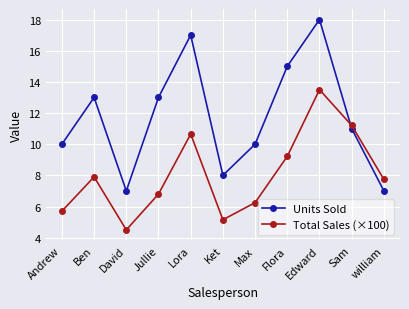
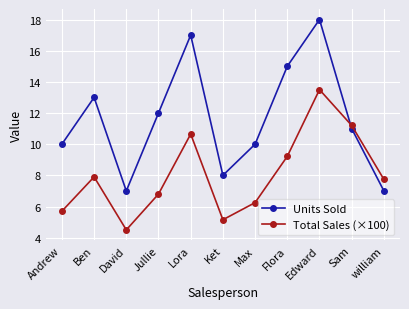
Units Sold, Jullie: 13 -> 12
